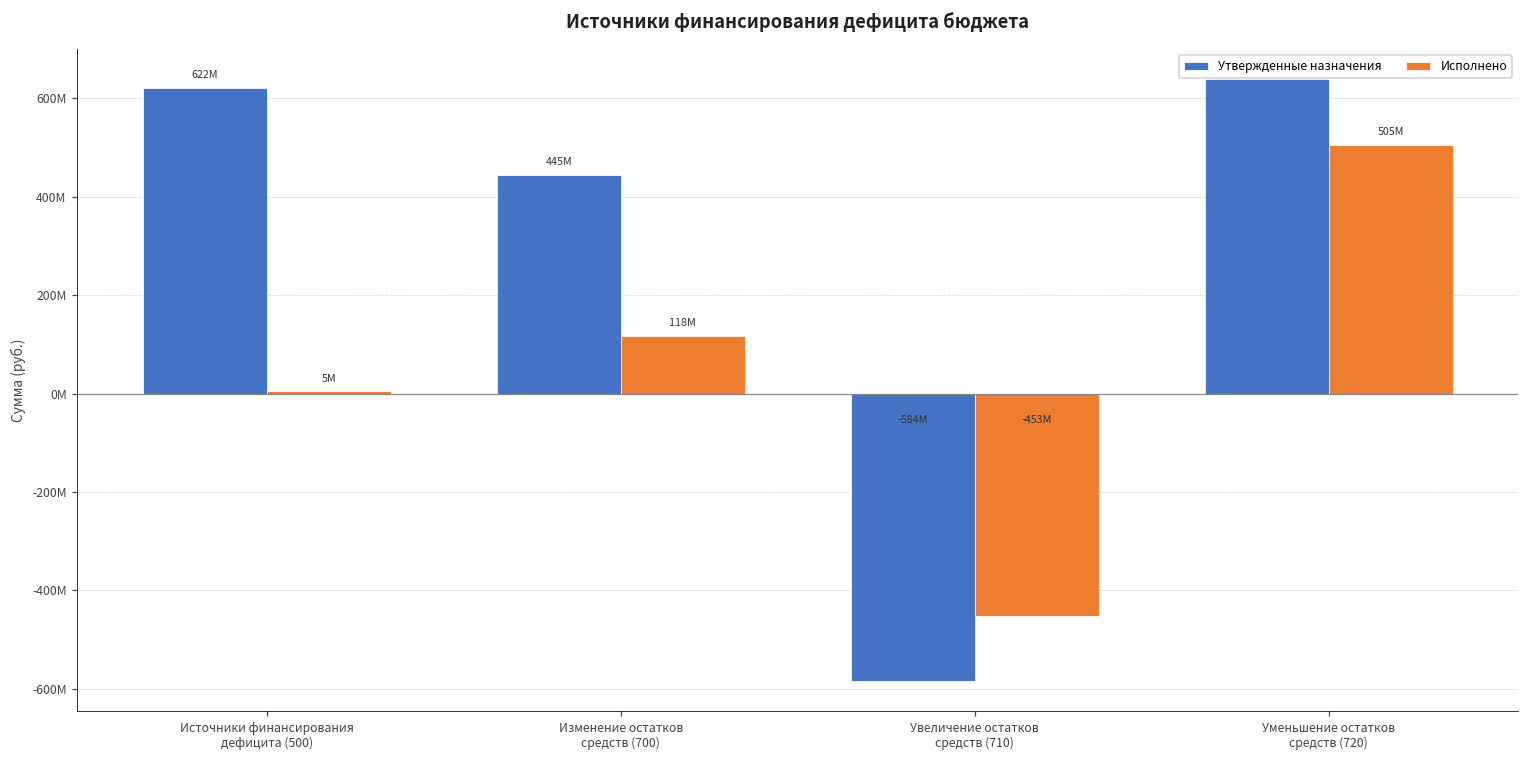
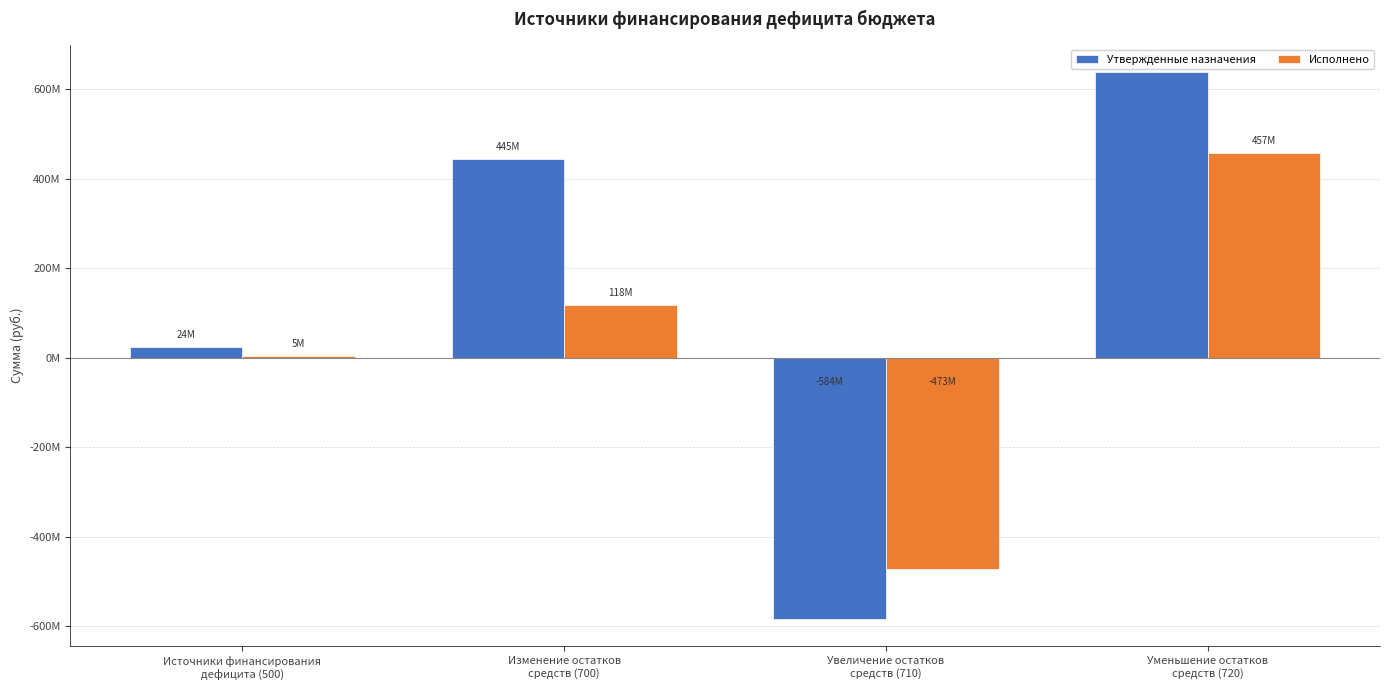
Утвержденные назначения, Источники финансирования дефицита (500): 622M -> 24M
Исполнено, Увеличение остатков средств (710): -453M -> -473M
Исполнено, Уменьшение остатков средств (720): 505M -> 457M
